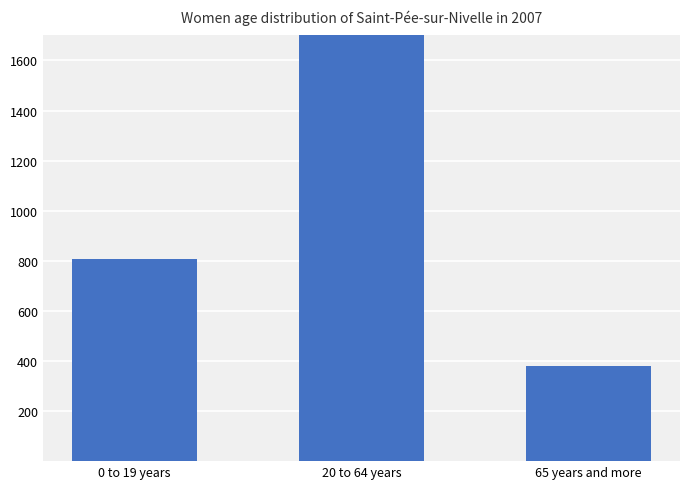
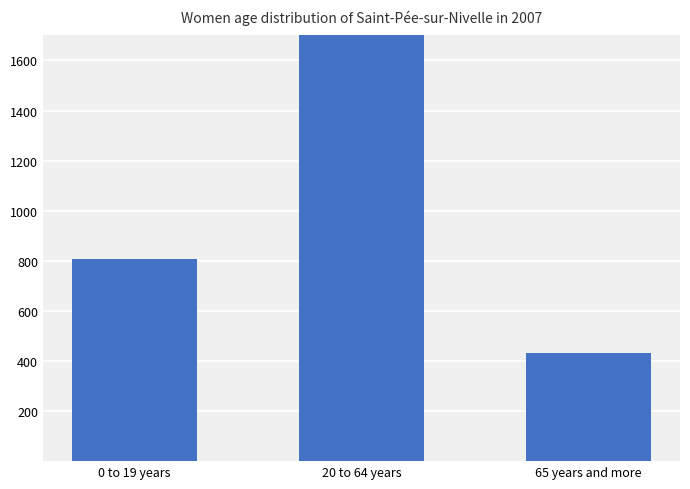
65 years and more: 380 -> 430
